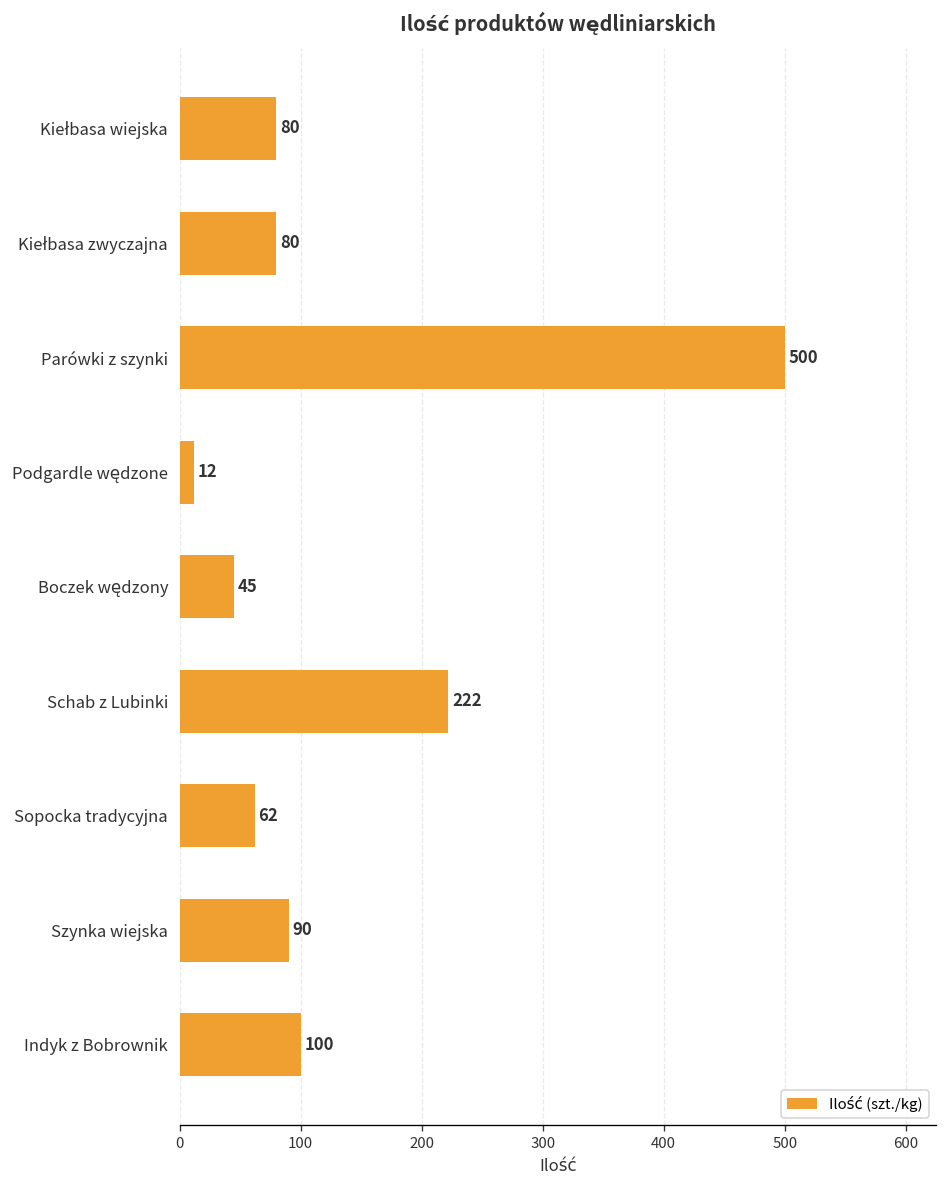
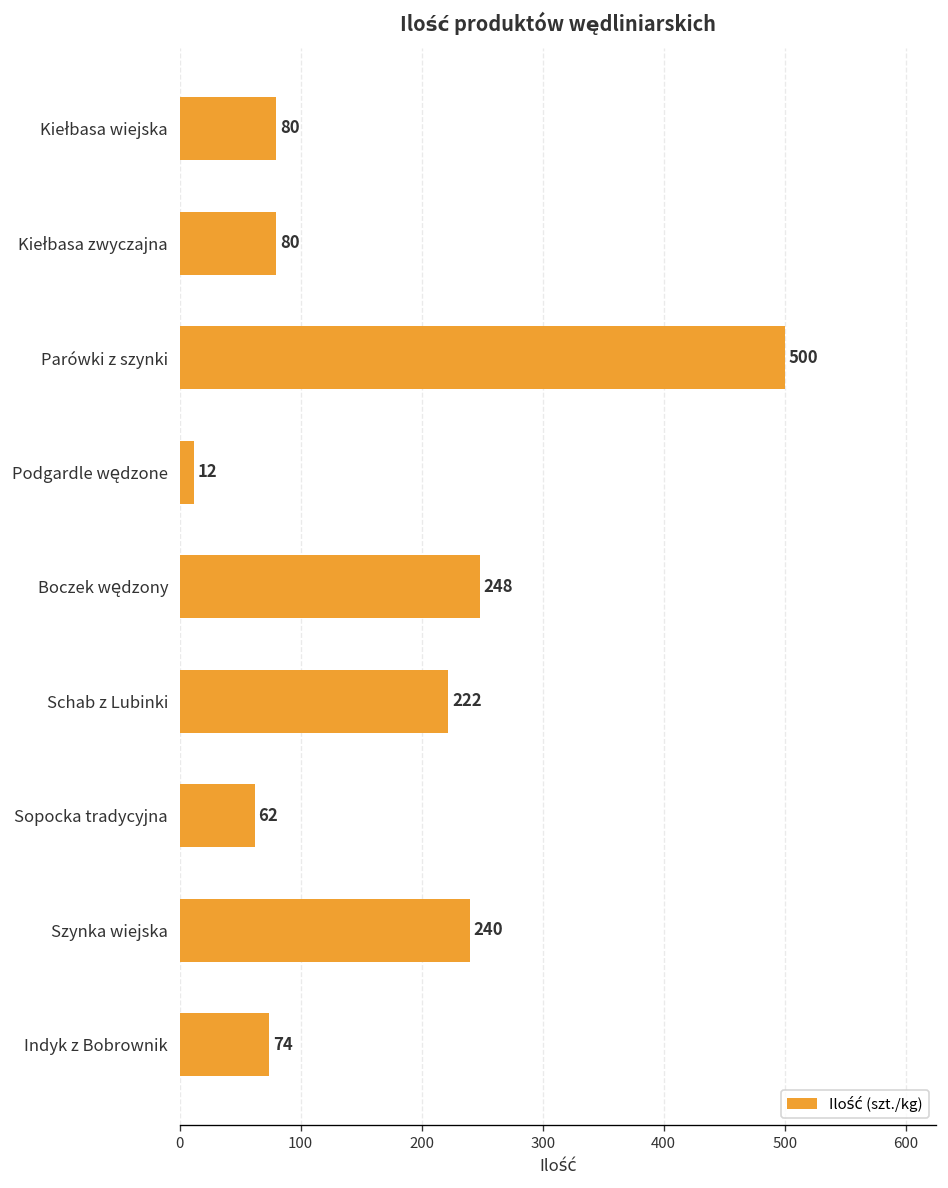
Boczek wędzony: 45 -> 248
Szynka wiejska: 90 -> 240
Indyk z Bobrownik: 100 -> 74
